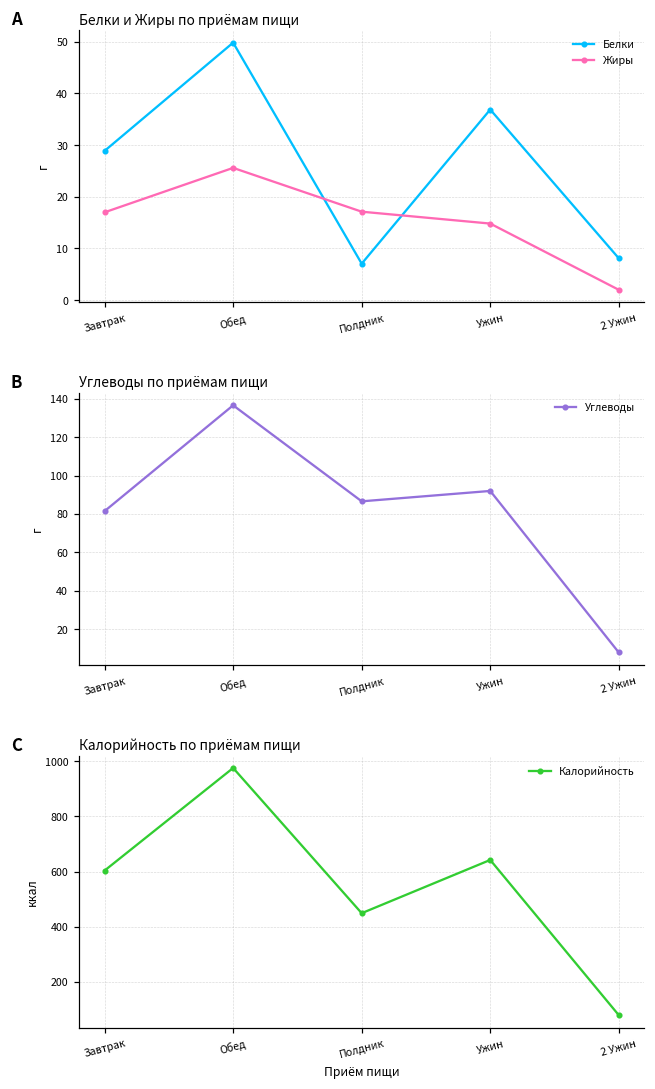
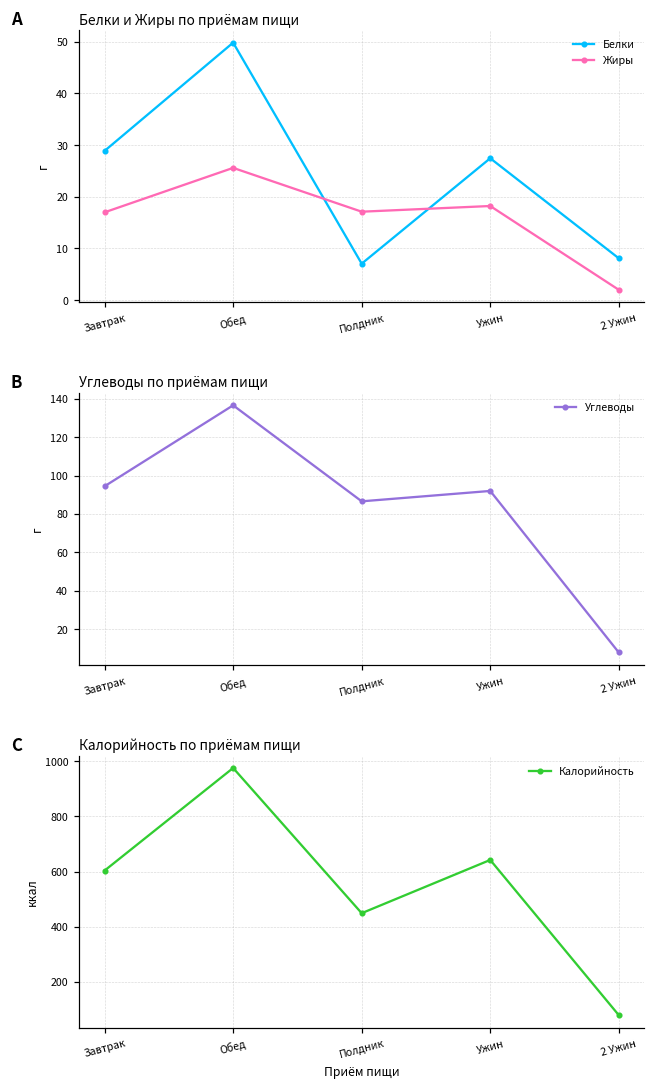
Белки и Жиры по приёмам пищи, Белки, Ужин: 37 -> 27
Белки и Жиры по приёмам пищи, Жиры, Ужин: 15 -> 18
Углеводы по приёмам пищи, Завтрак: 82 -> 94
